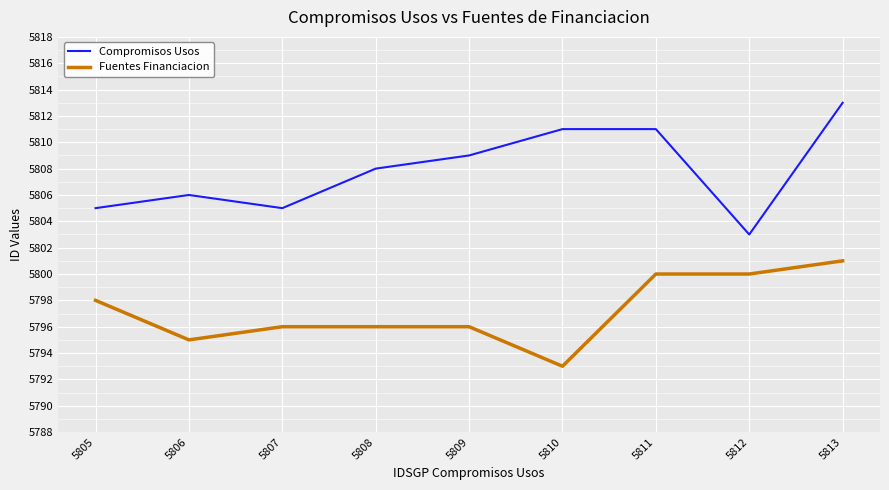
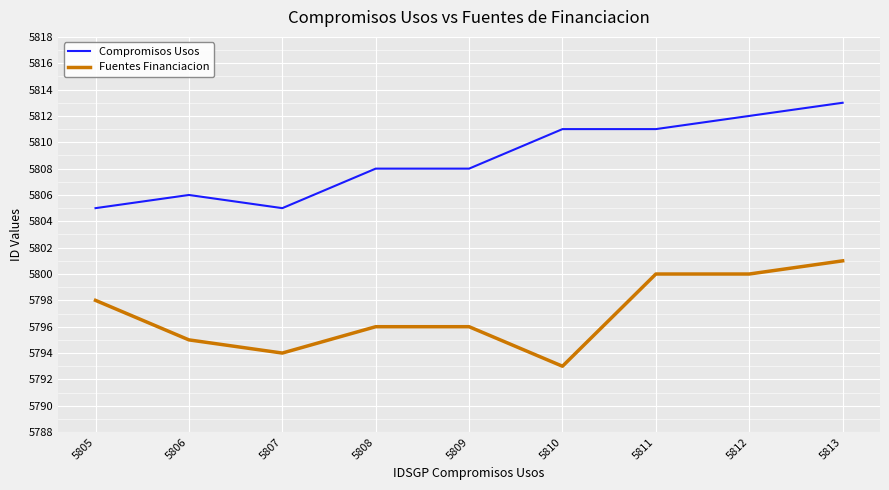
Fuentes Financiacion, 5807: 5796 -> 5794
Compromisos Usos, 5809: 5809 -> 5808
Compromisos Usos, 5812: 5803 -> 5812
